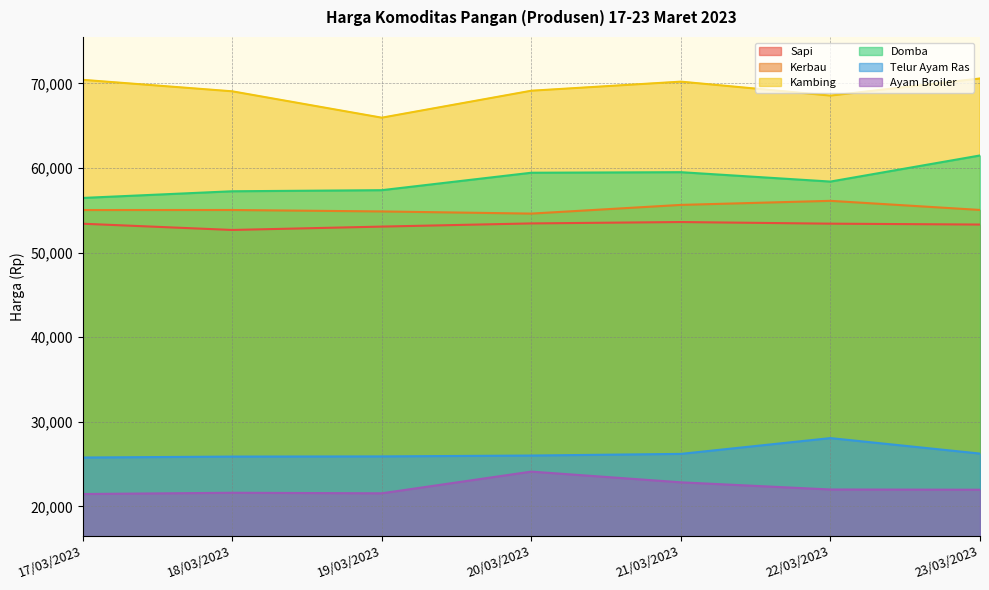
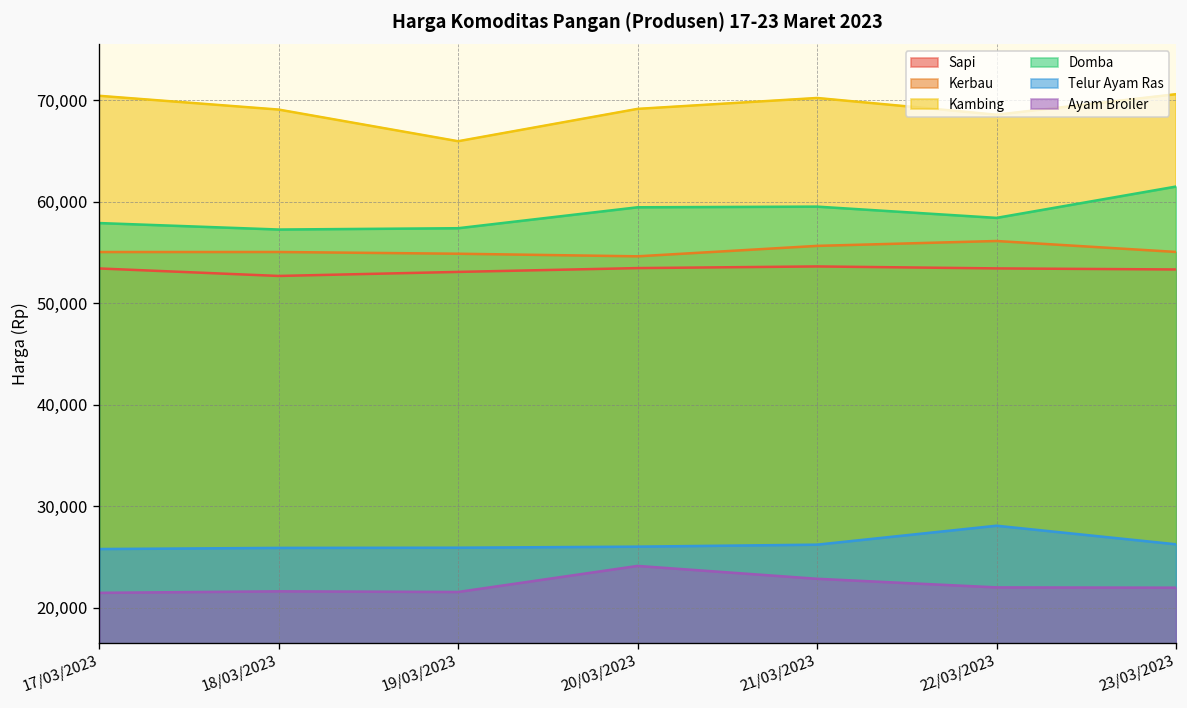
Domba, 17/03/2023: 56,000 -> 58,000
